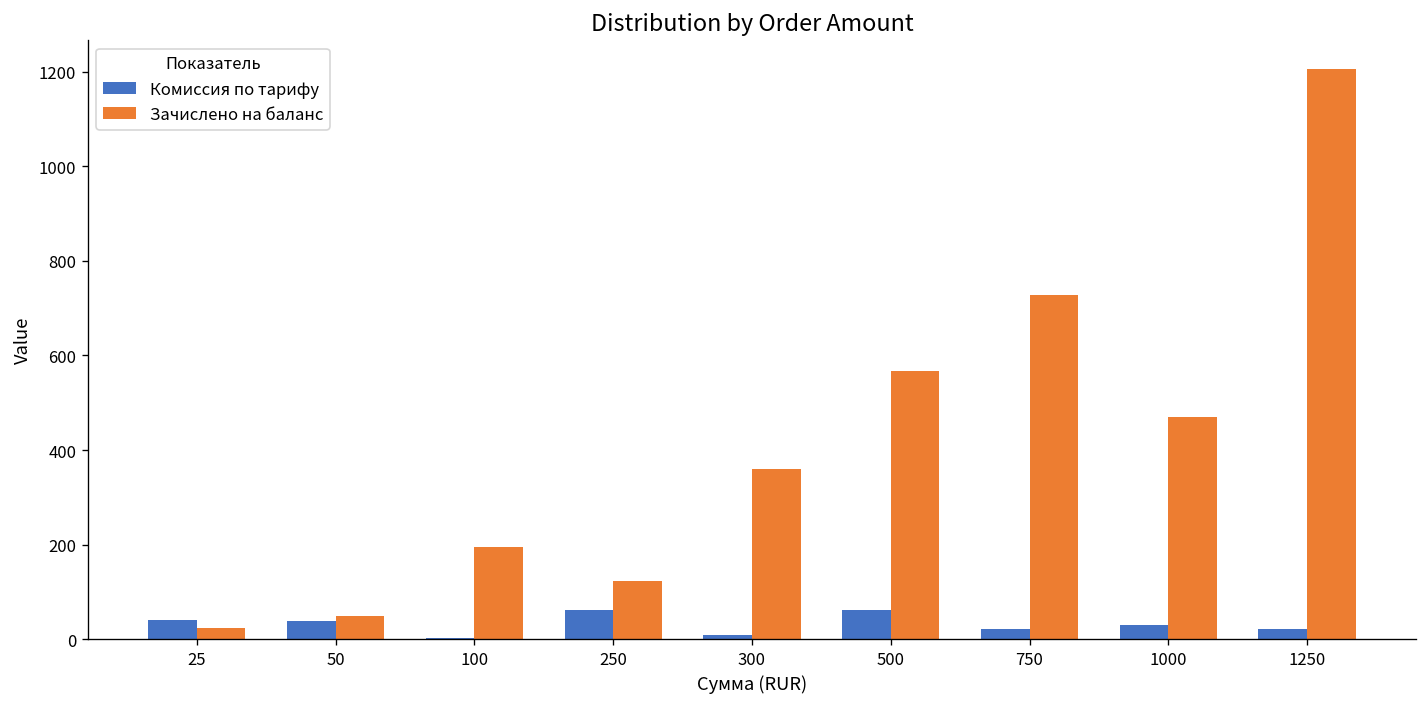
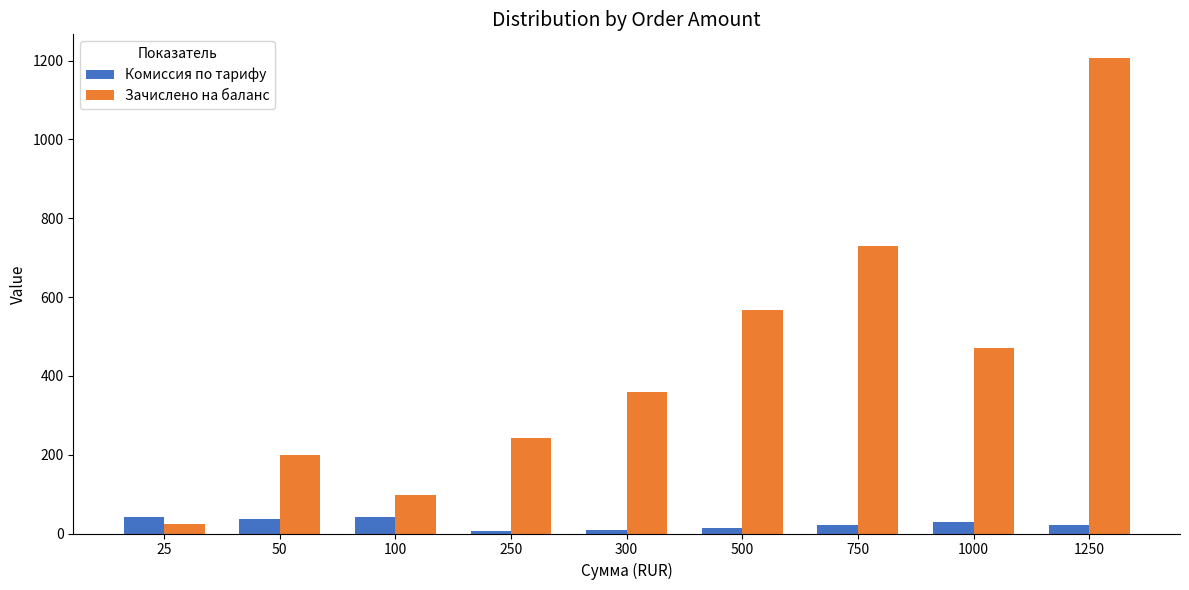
Зачислено на баланс, 50: 50 -> 200
Комиссия по тарифу, 100: 0 -> 40
Зачислено на баланс, 100: 190 -> 100
Комиссия по тарифу, 250: 60 -> 10
Зачислено на баланс, 250: 120 -> 240
Комиссия по тарифу, 500: 60 -> 10
